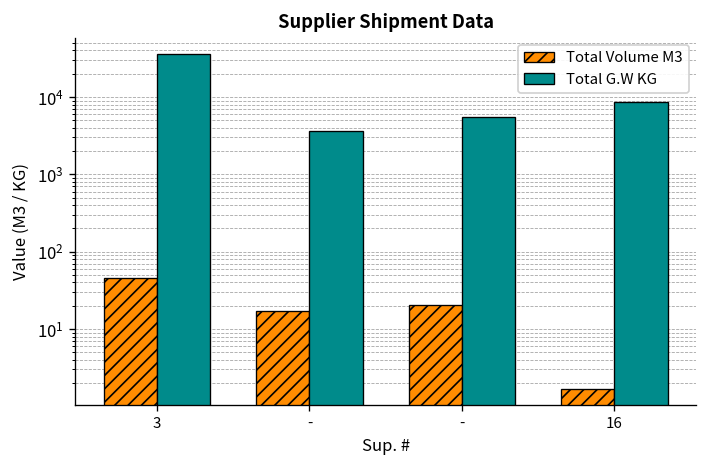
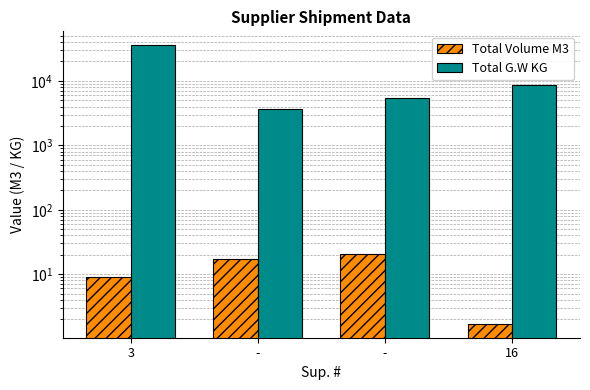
Total Volume M3, 3: 50 -> 9
